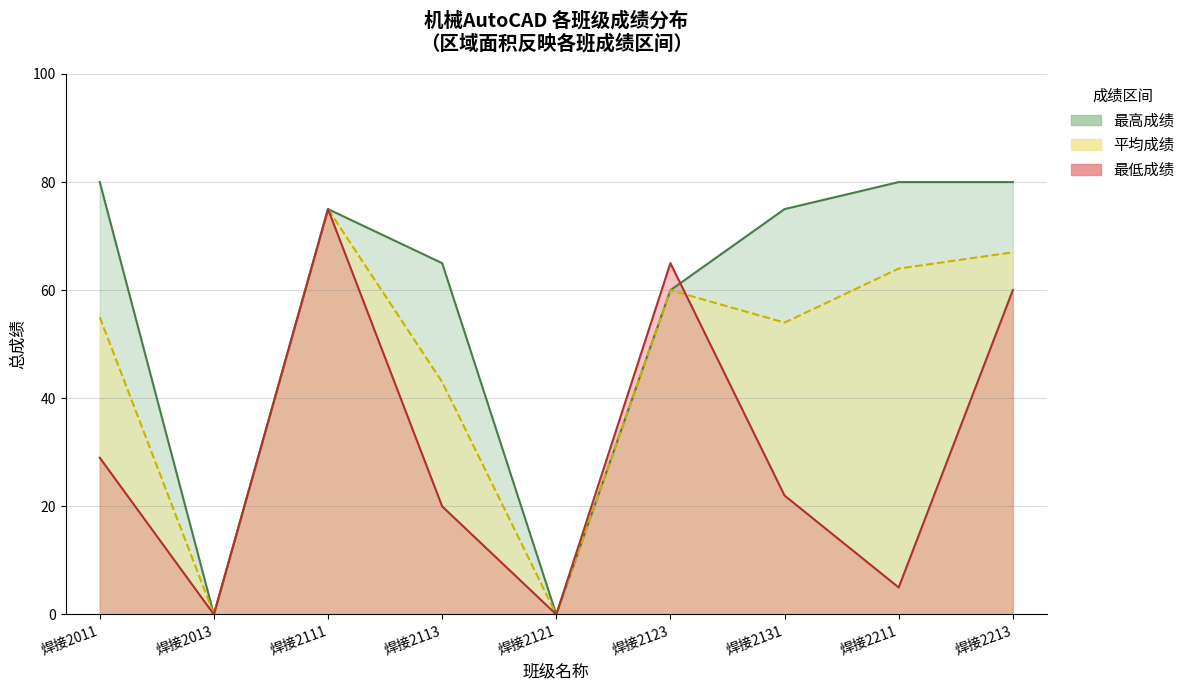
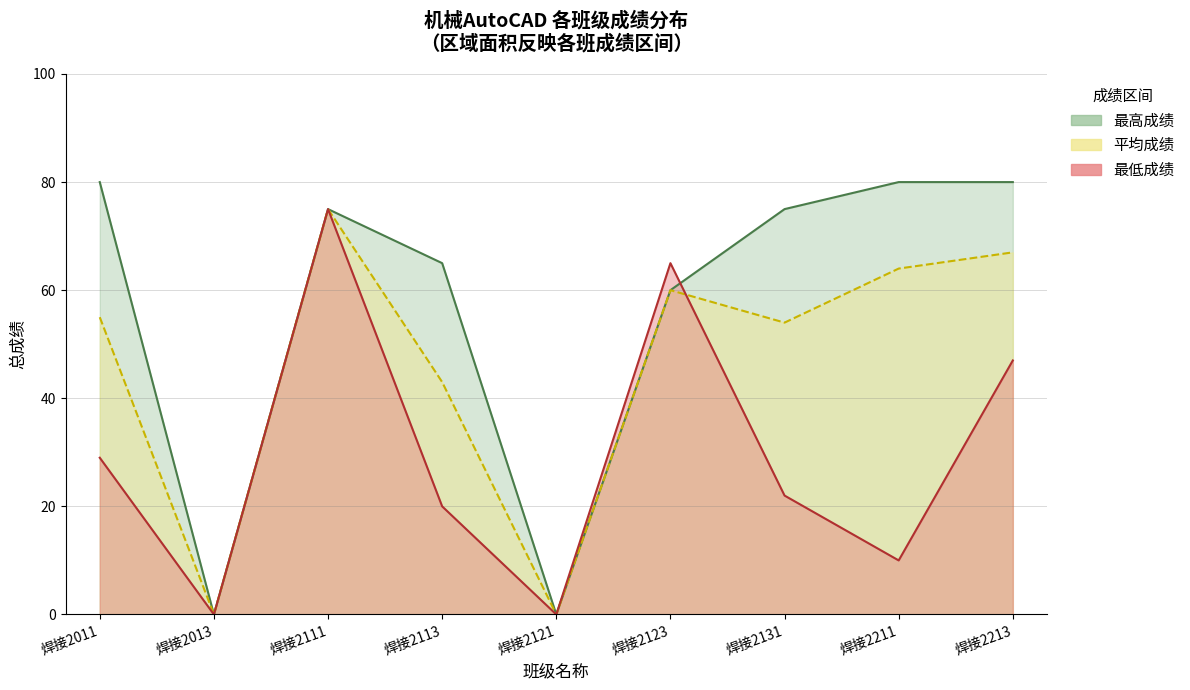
最低成绩, 焊接2211: 5 -> 10
最低成绩, 焊接2213: 60 -> 47
